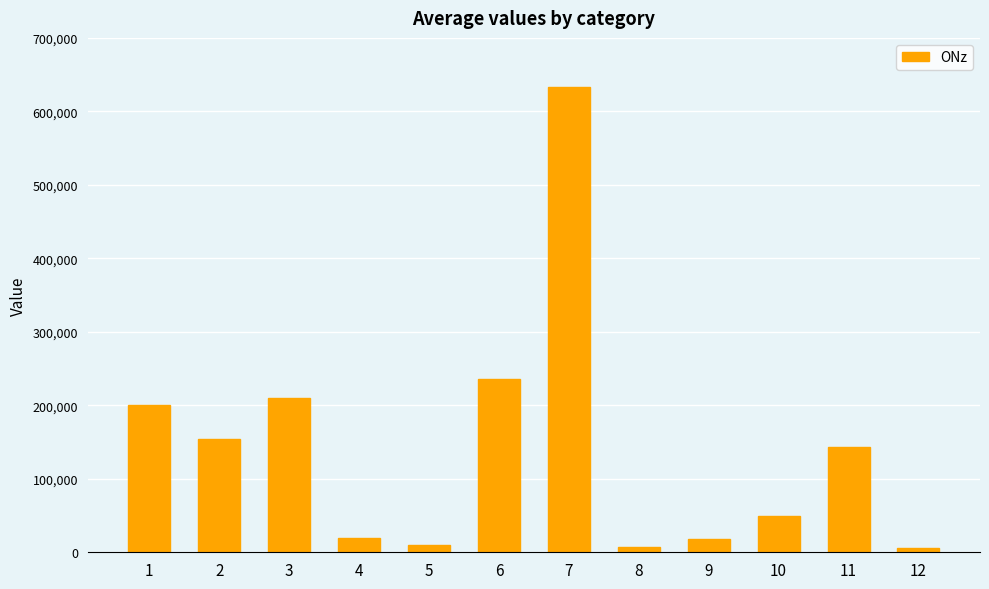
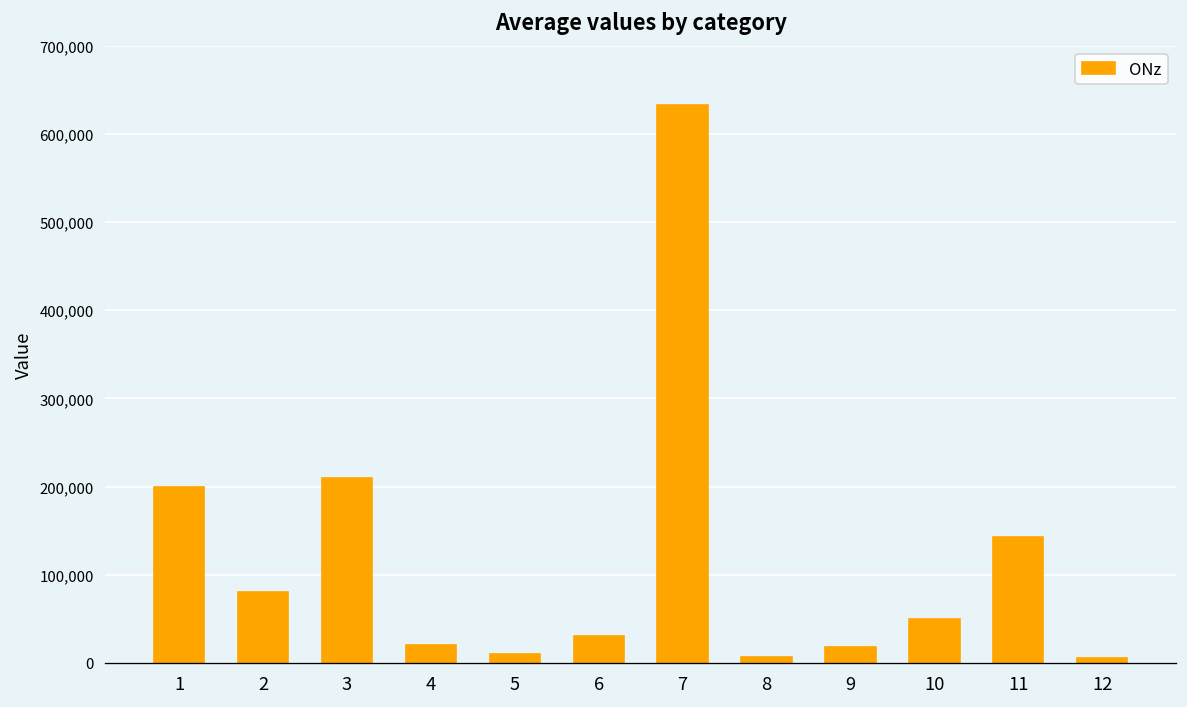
2: 150,000 -> 80,000
6: 240,000 -> 30,000
